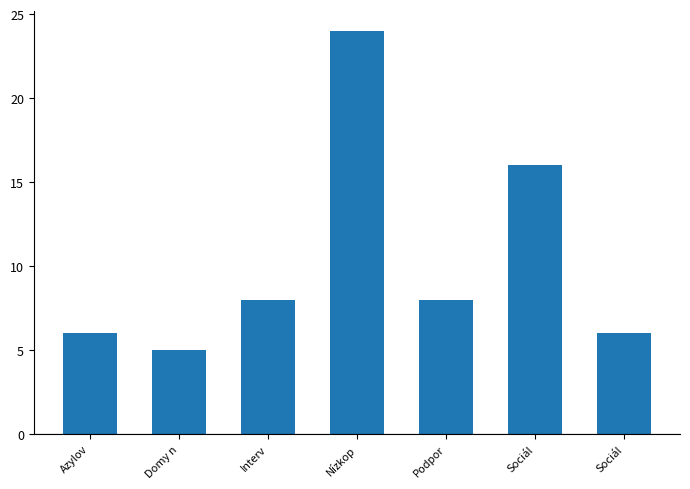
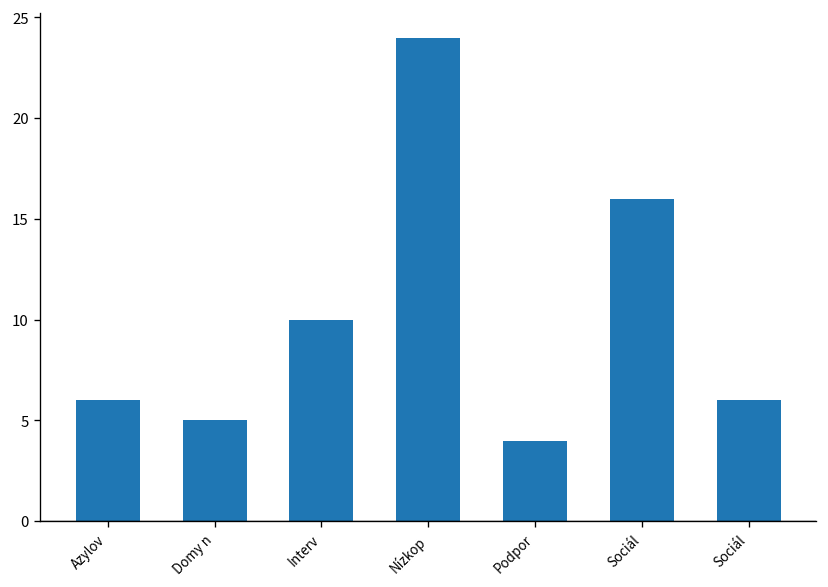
Interv: 8 -> 10
Podpor: 8 -> 4
